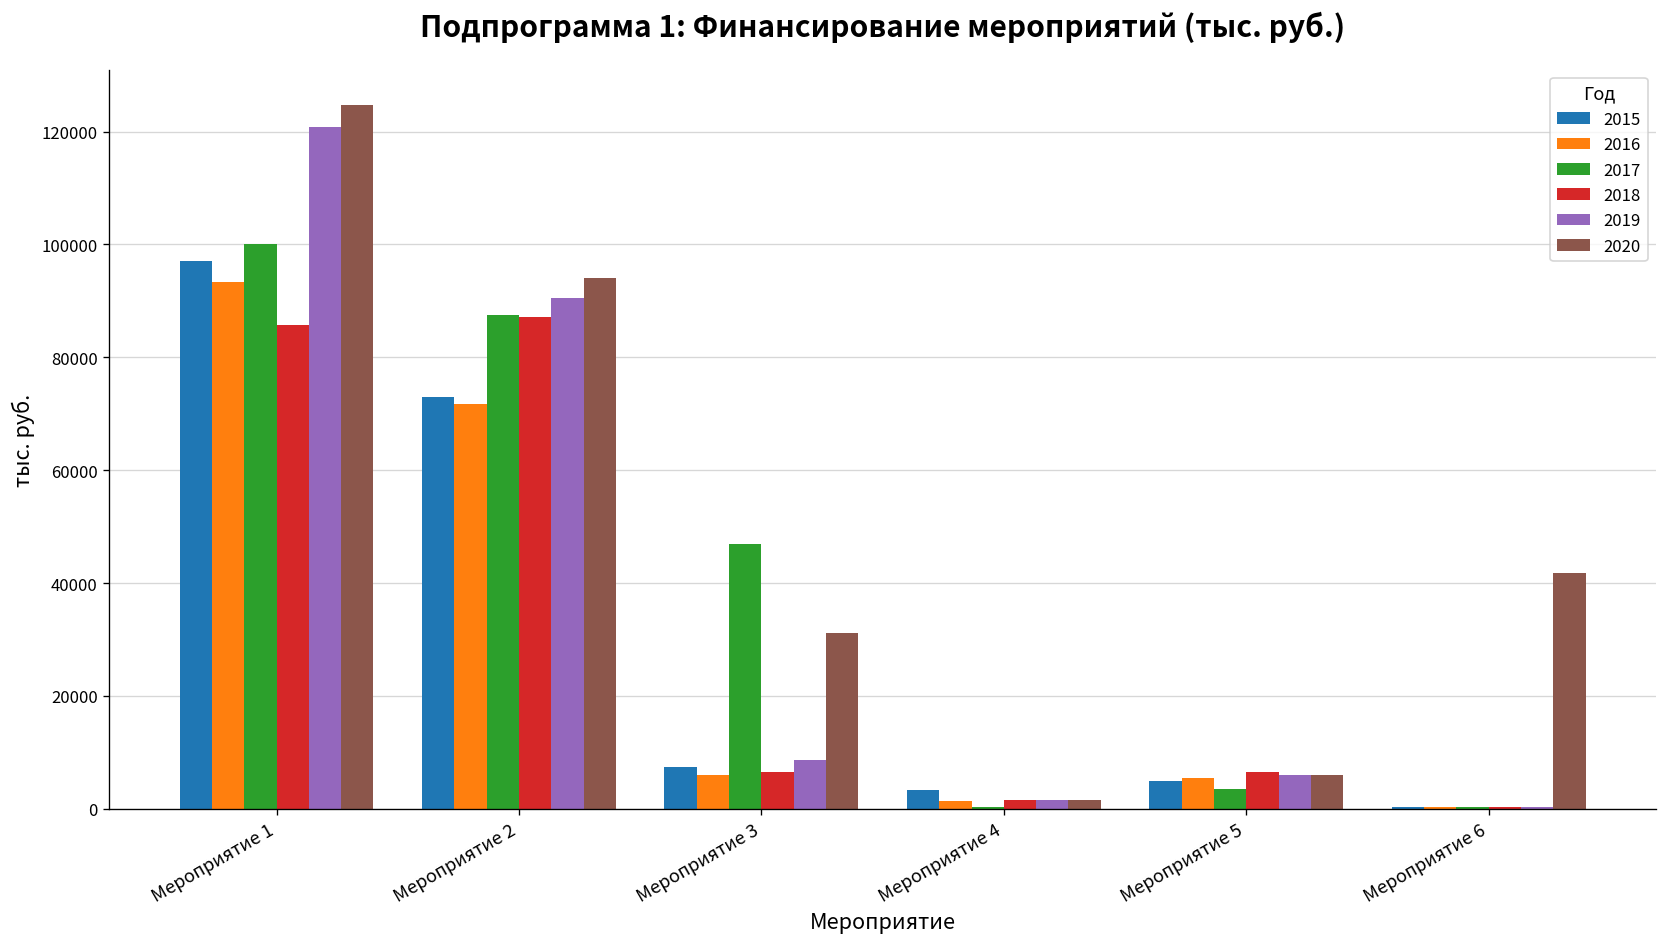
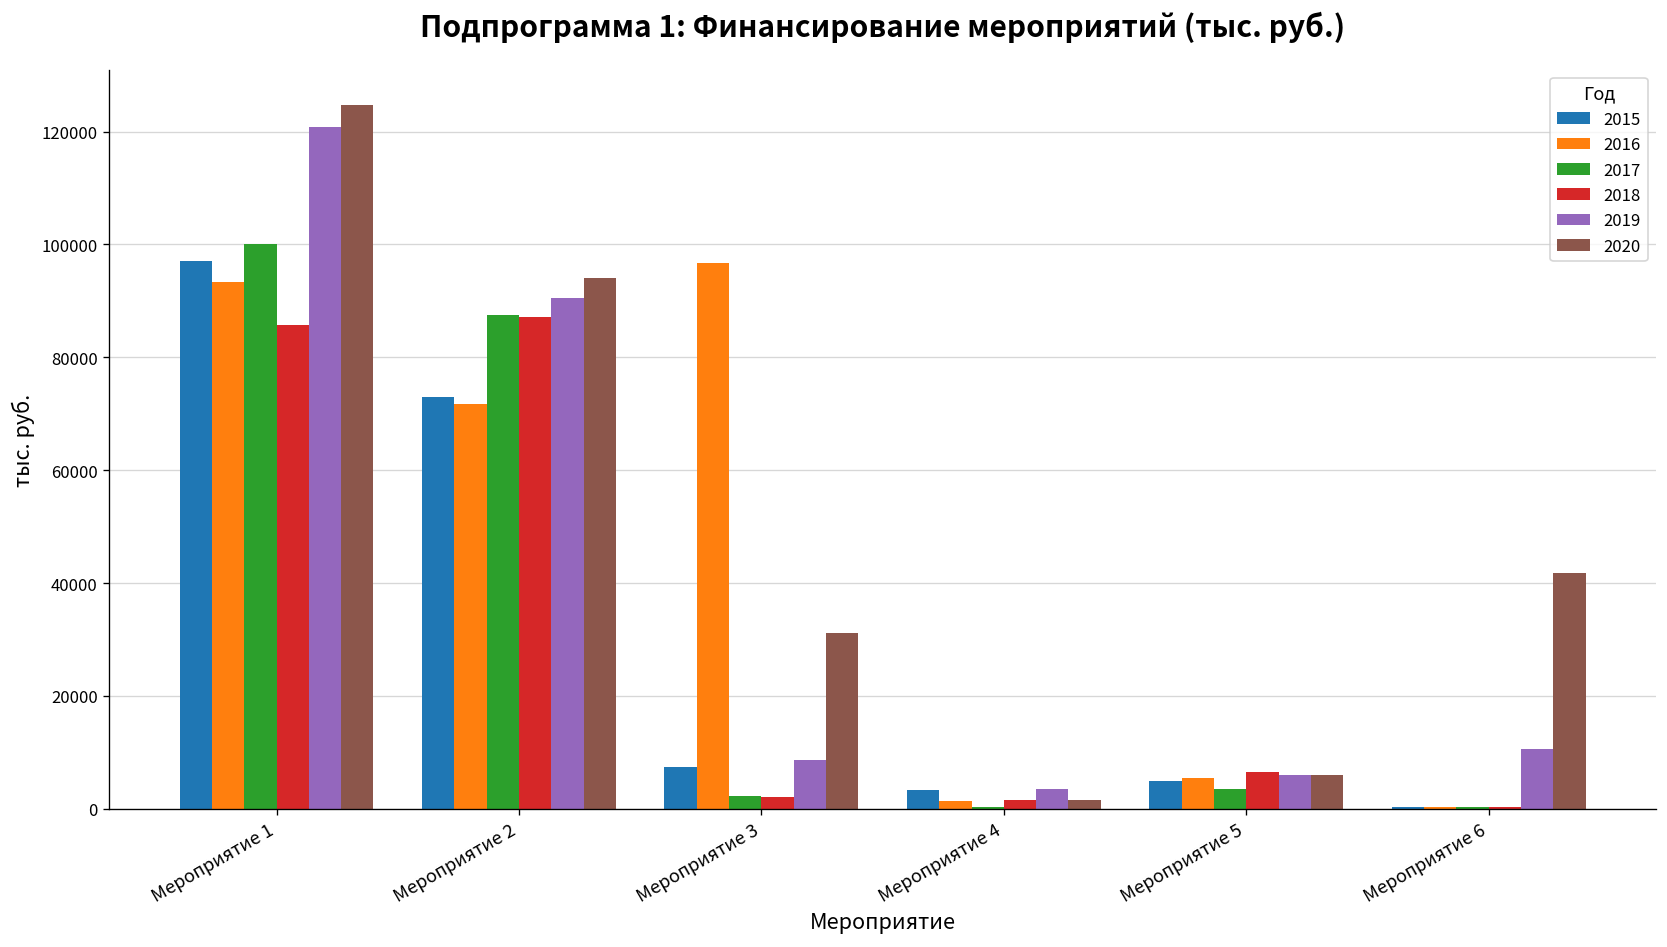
2016, Мероприятие 3: 6000 -> 97000
2017, Мероприятие 3: 47000 -> 2000
2018, Мероприятие 3: 7000 -> 2000
2019, Мероприятие 4: 2000 -> 4000
2019, Мероприятие 6: 0 -> 11000
